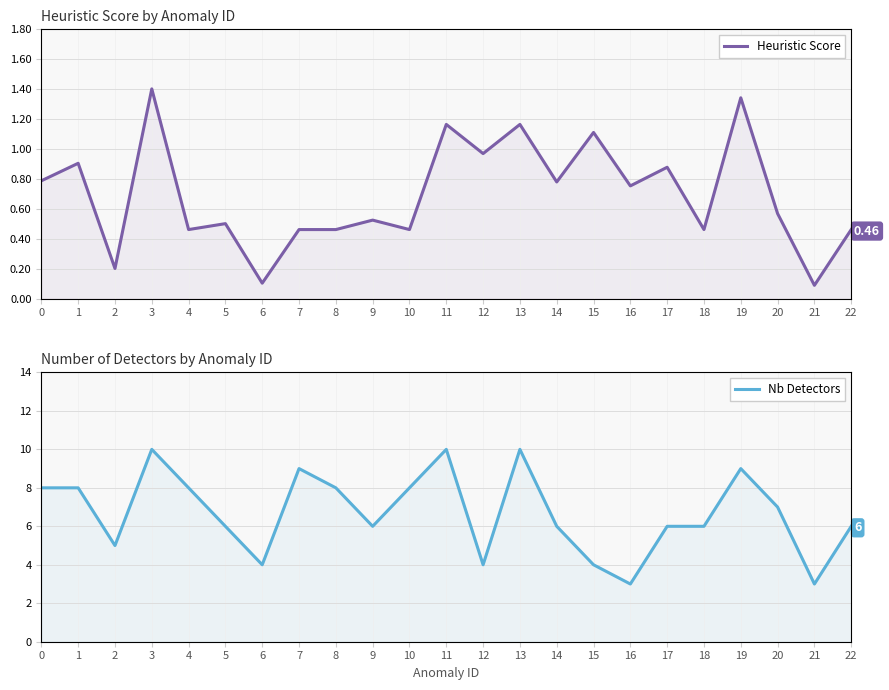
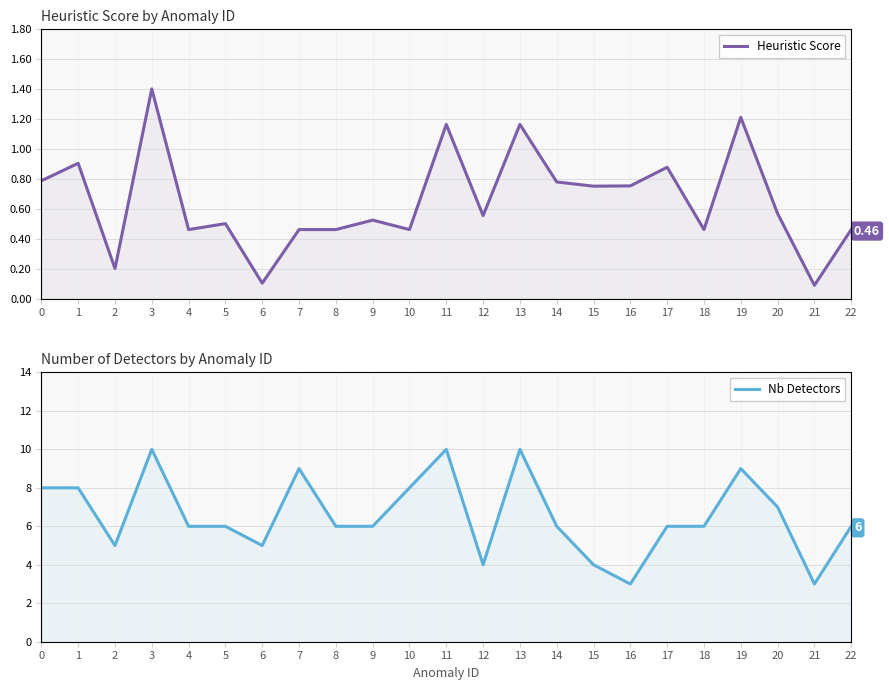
Heuristic Score by Anomaly ID, 12: 0.97 -> 0.56
Heuristic Score by Anomaly ID, 15: 1.11 -> 0.75
Heuristic Score by Anomaly ID, 19: 1.34 -> 1.21
Number of Detectors by Anomaly ID, 4: 8 -> 6
Number of Detectors by Anomaly ID, 6: 4 -> 5
Number of Detectors by Anomaly ID, 8: 8 -> 6
